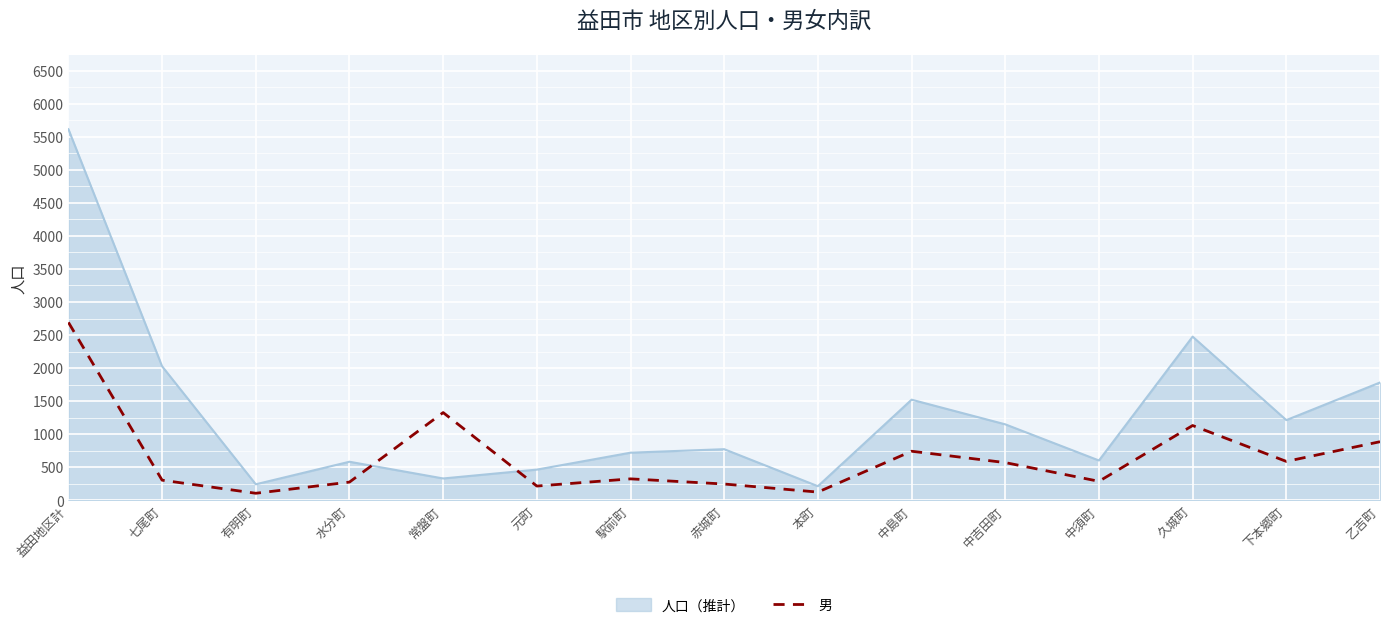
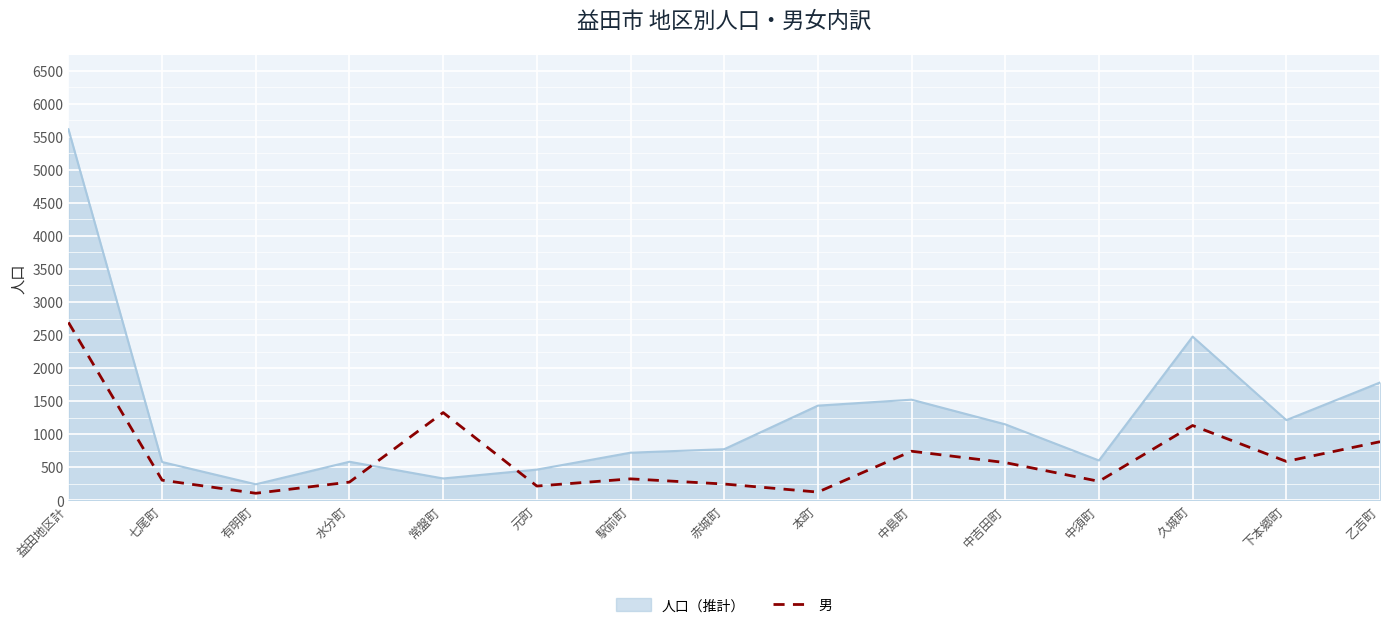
人口（推計）, 七尾町: 2000 -> 600
人口（推計）, 本町: 200 -> 1400
